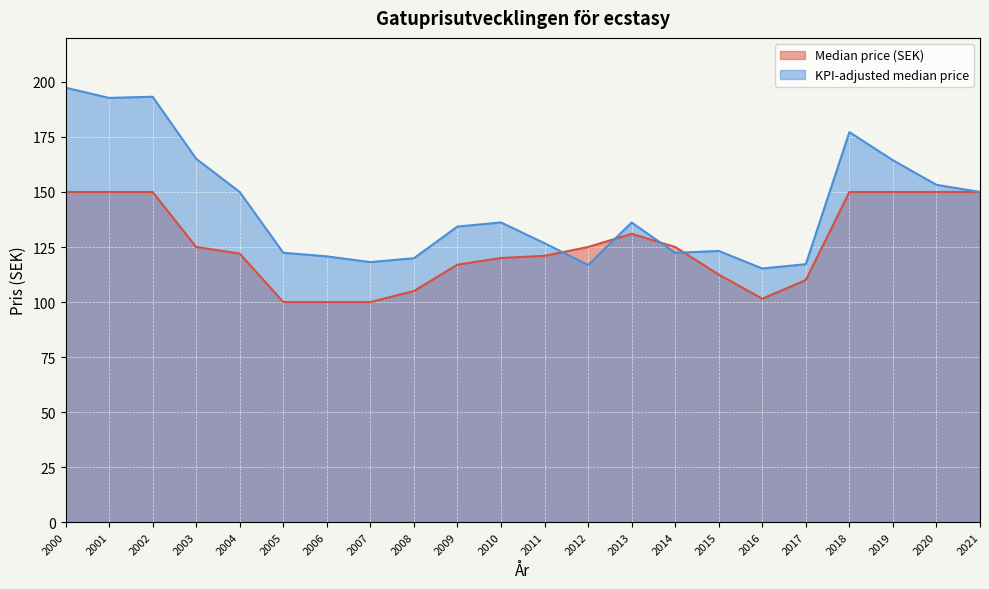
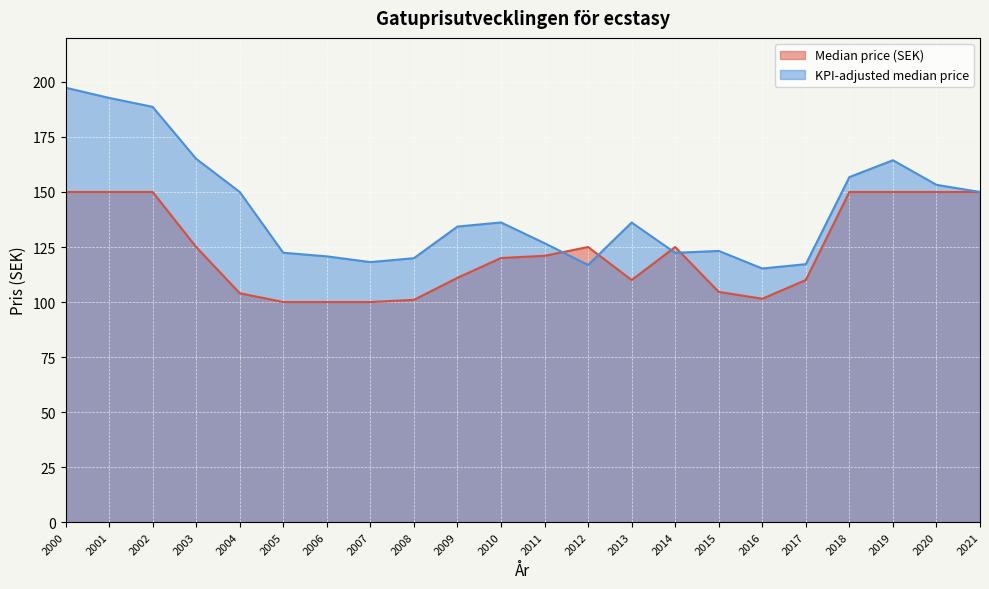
KPI-adjusted median price, 2002: 193 -> 189
Median price (SEK), 2004: 122 -> 104
Median price (SEK), 2008: 105 -> 101
Median price (SEK), 2009: 117 -> 111
Median price (SEK), 2013: 131 -> 110
Median price (SEK), 2015: 113 -> 105
KPI-adjusted median price, 2018: 177 -> 157
